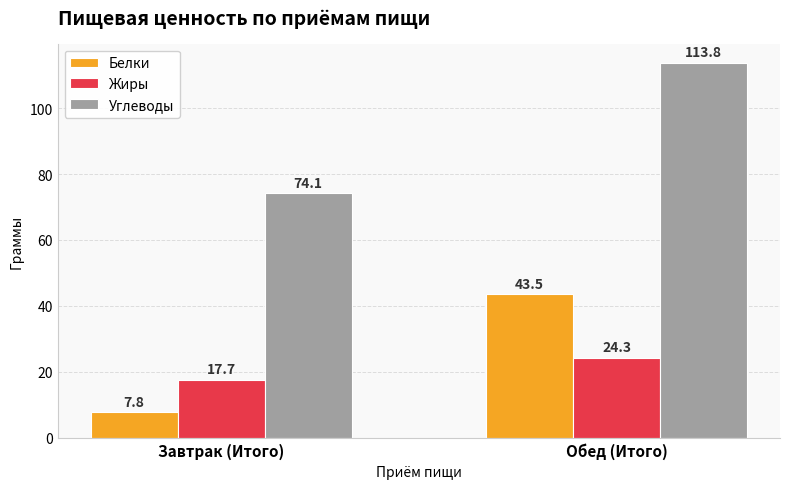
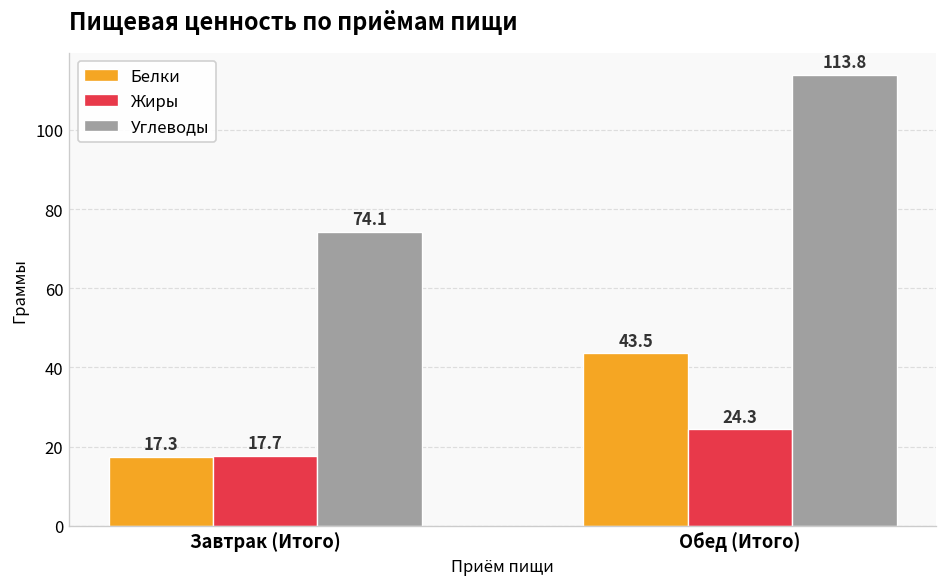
Белки, Завтрак (Итого): 7.8 -> 17.3
